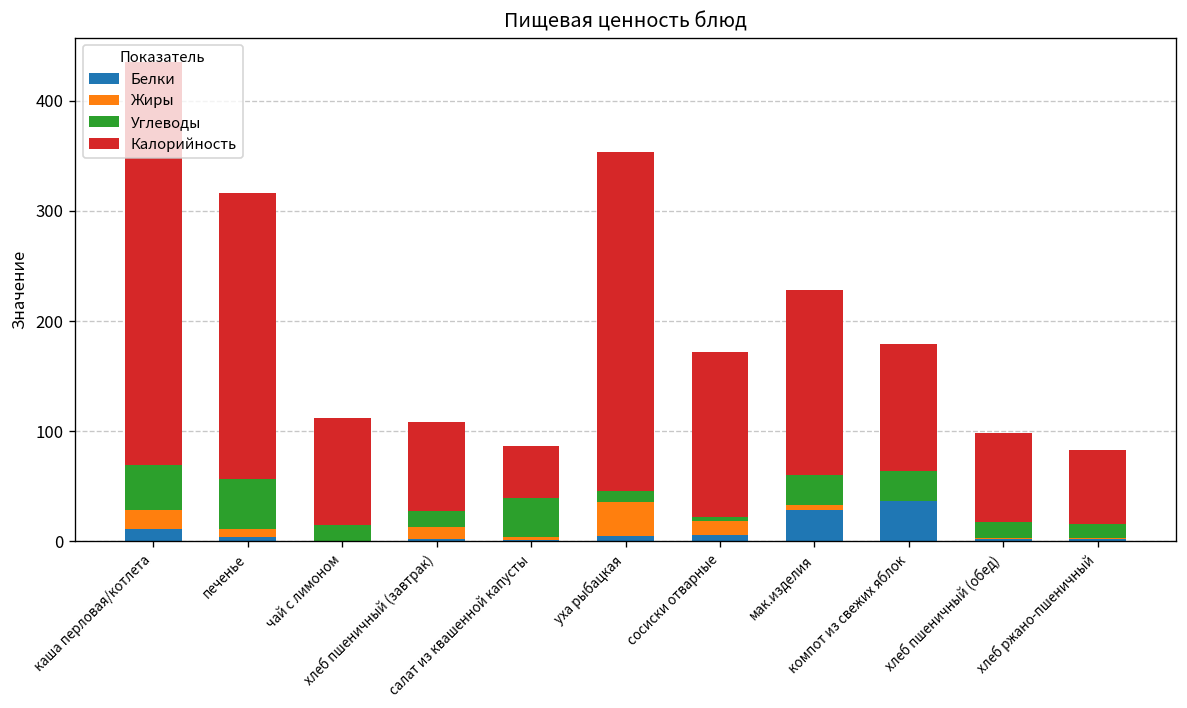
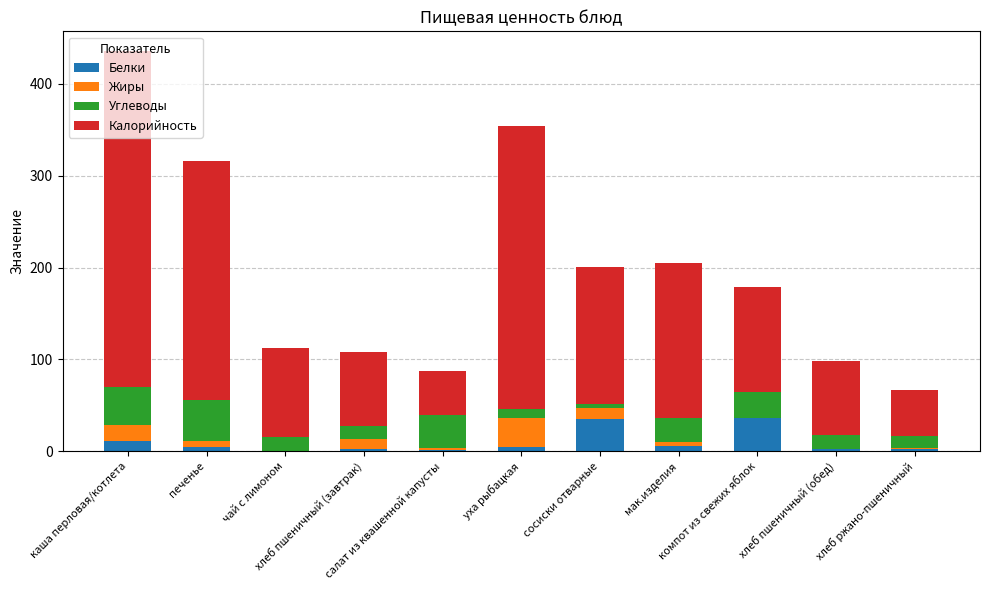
Белки, сосиски отварные: 10 -> 40
Белки, мак.изделия: 30 -> 10
Калорийность, хлеб ржано-пшеничный: 70 -> 50
